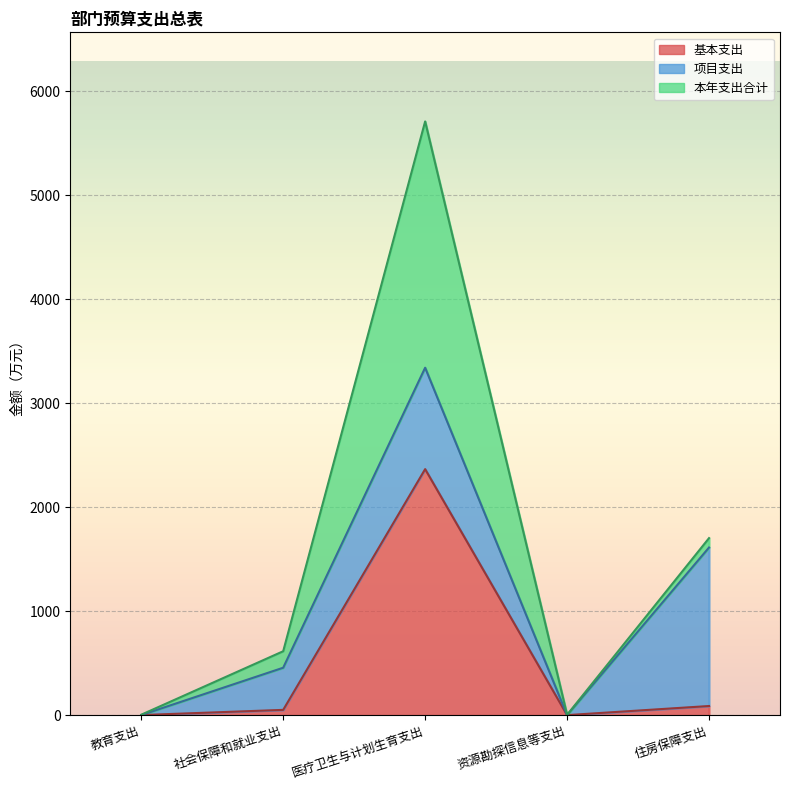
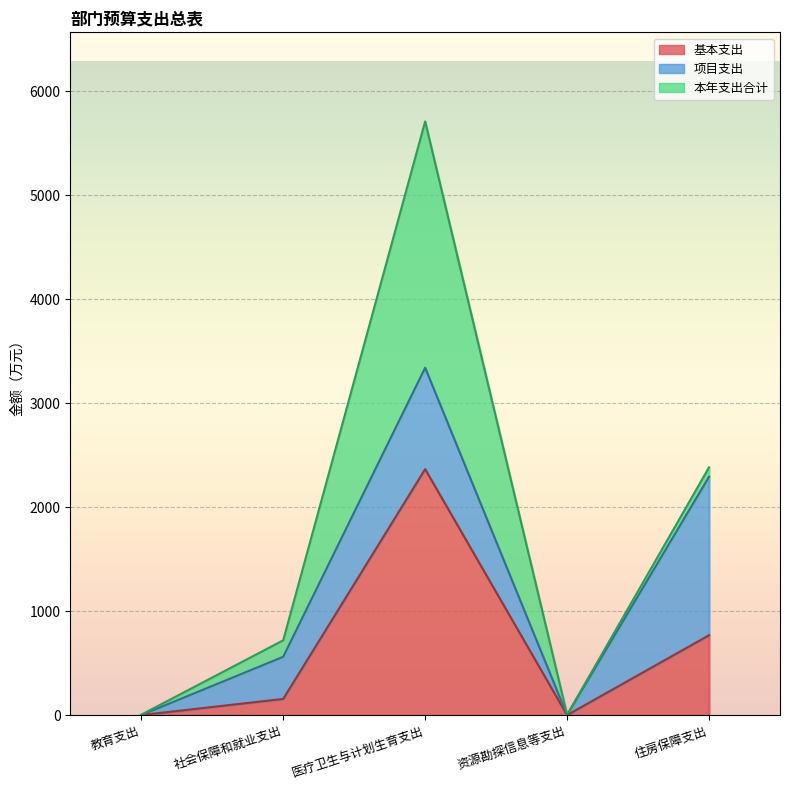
基本支出, 社会保障和就业支出: 50 -> 160
基本支出, 住房保障支出: 90 -> 770
